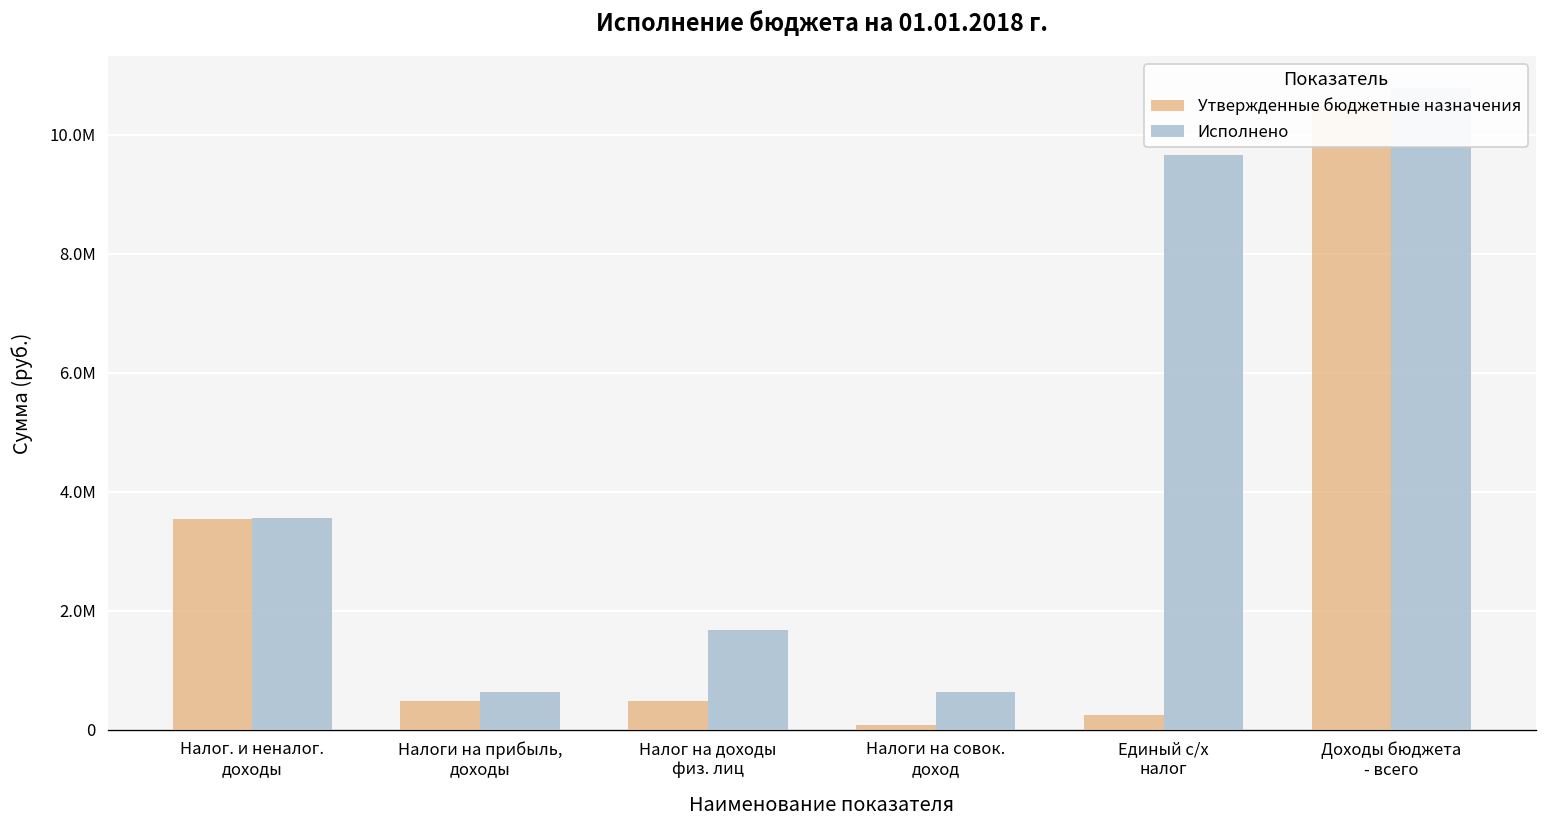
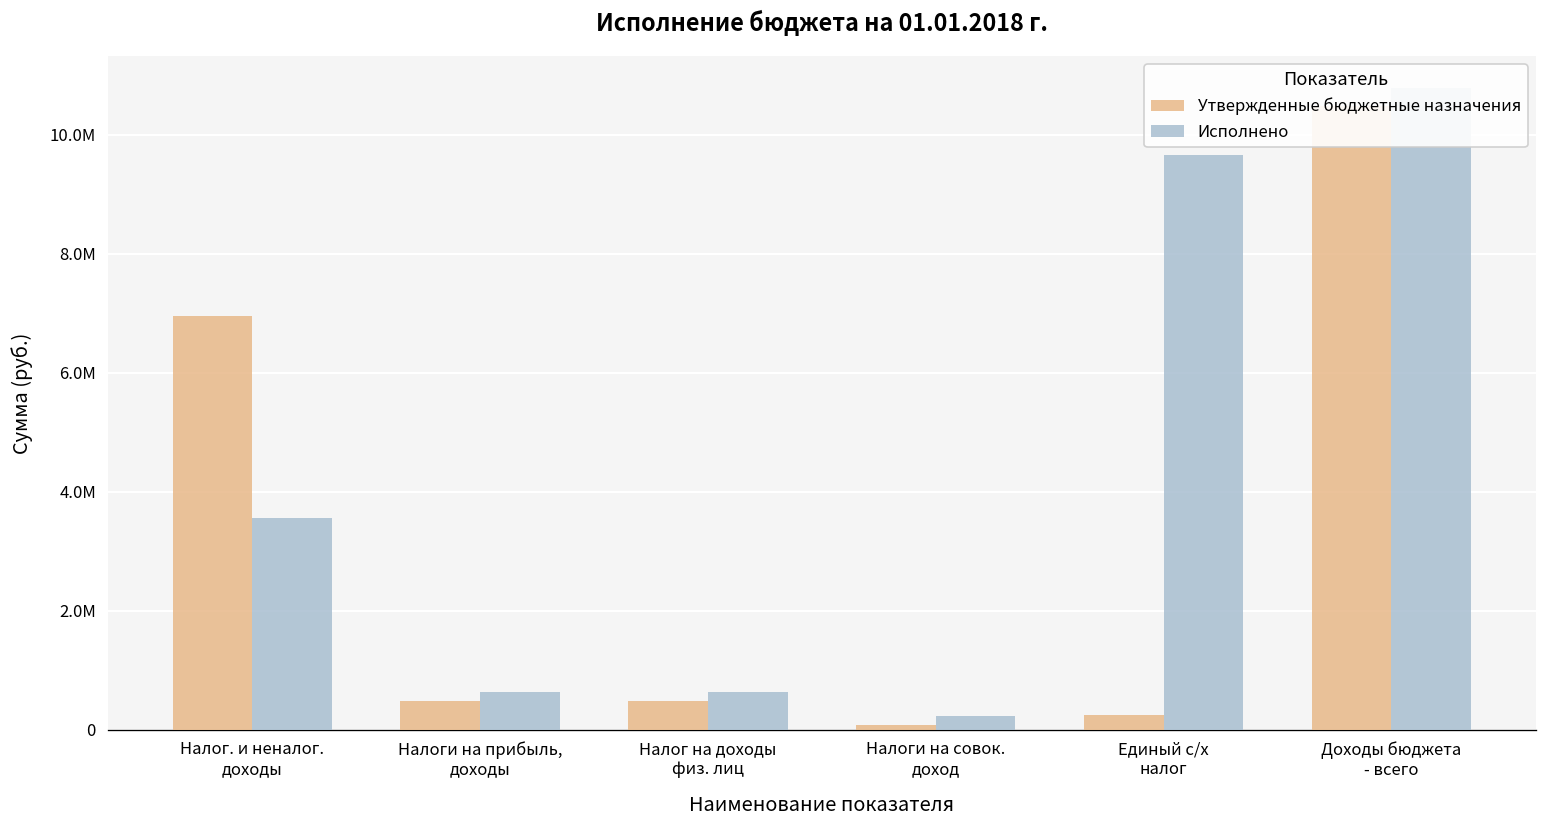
Утвержденные бюджетные назначения, Налог. и неналог. доходы: 3500000 -> 7000000
Исполнено, Налог на доходы физ. лиц: 1700000 -> 600000
Исполнено, Налоги на совок. доход: 600000 -> 200000
